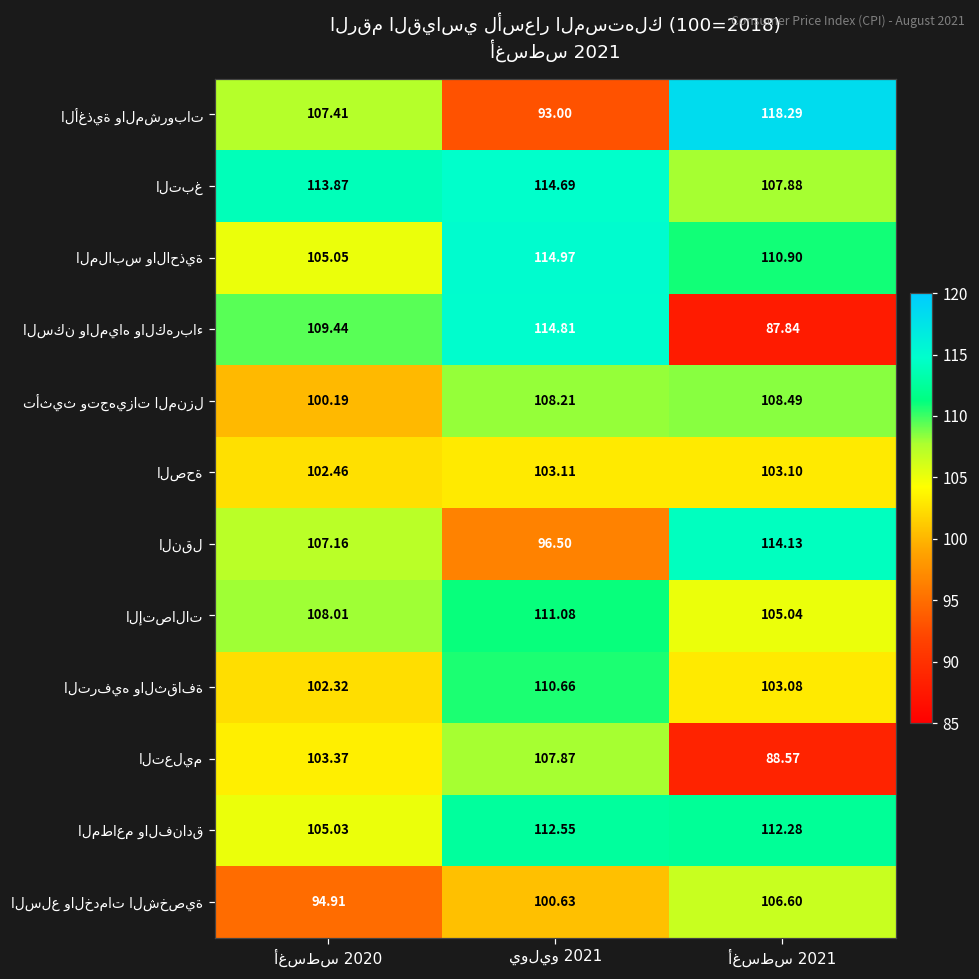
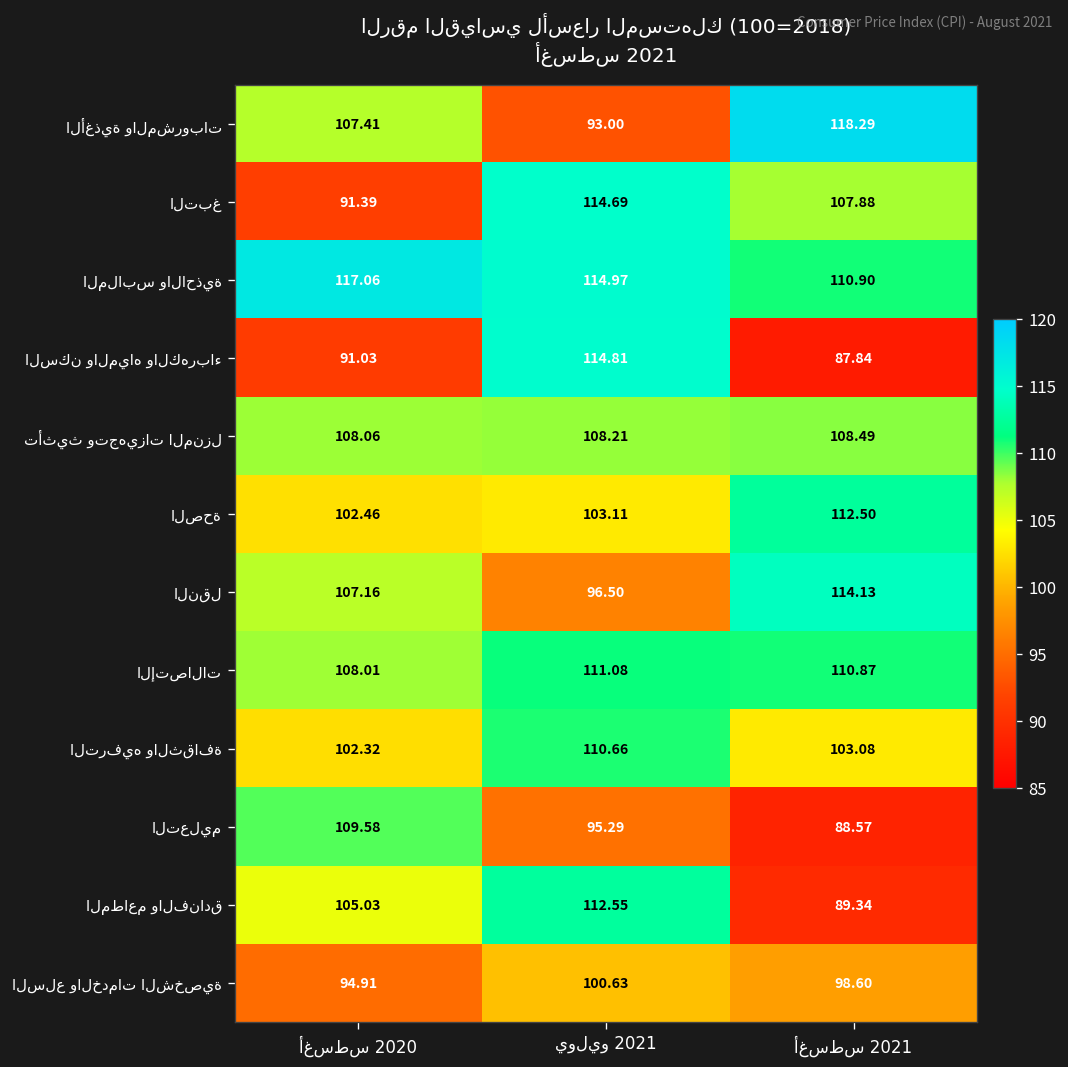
التبغ, أغسطس 2020: 113.87 -> 91.39
الملابس والاحذية, أغسطس 2020: 105.05 -> 117.06
السكن والمياه والكهرباء, أغسطس 2020: 109.44 -> 91.03
تأثيث وتجهيزات المنزل, أغسطس 2020: 100.19 -> 108.06
الصحة, أغسطس 2021: 103.10 -> 112.50
الإتصالات, أغسطس 2021: 105.04 -> 110.87
التعليم, أغسطس 2020: 103.37 -> 109.58
التعليم, يوليو 2021: 107.87 -> 95.29
المطاعم والفنادق, أغسطس 2021: 112.28 -> 89.34
السلع والخدمات الشخصية, أغسطس 2021: 106.60 -> 98.60
